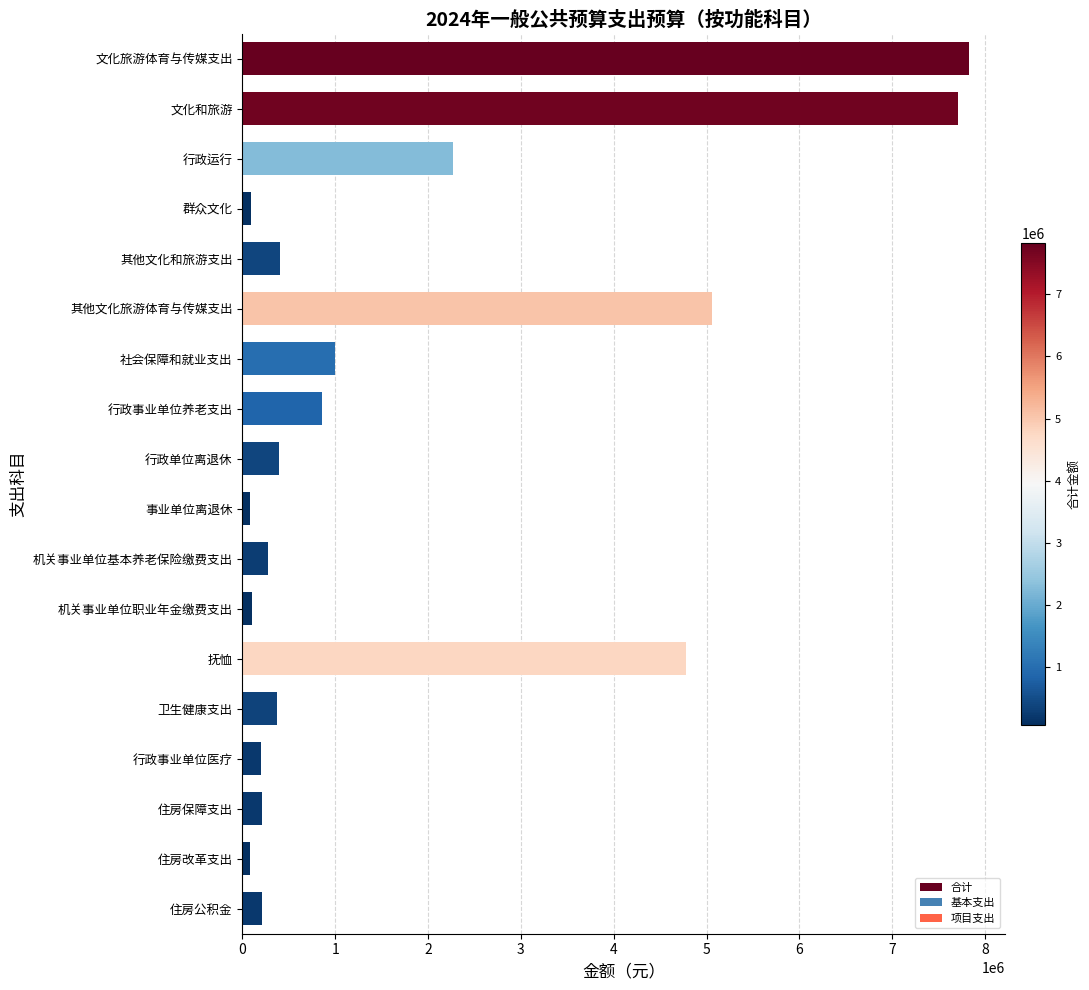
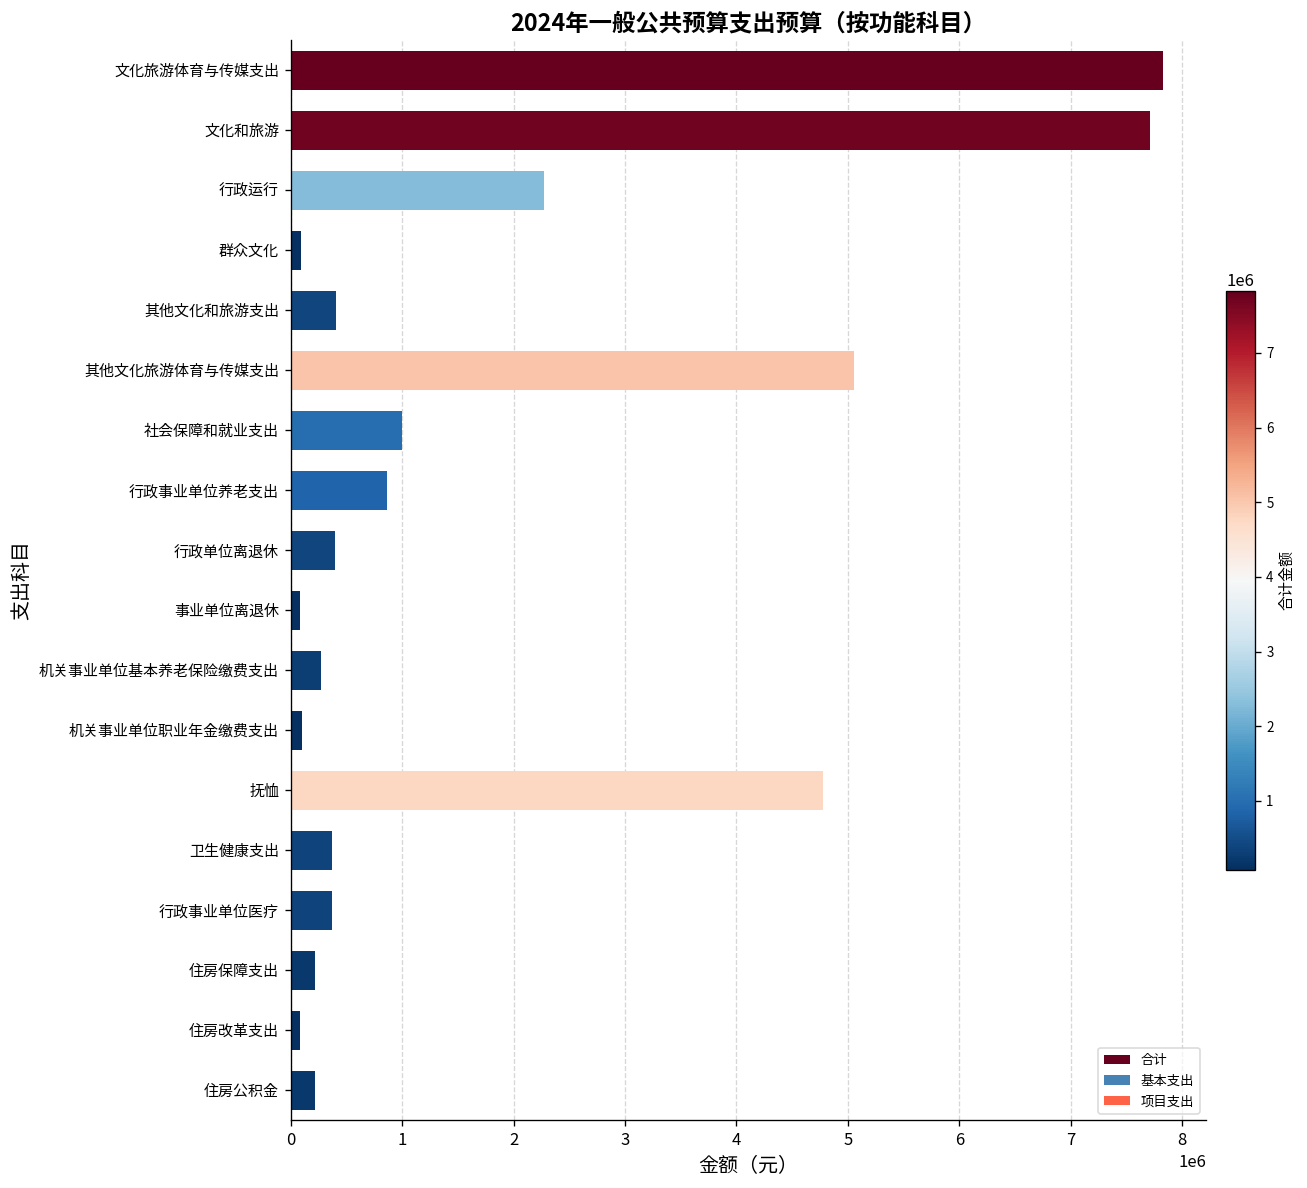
合计, 行政事业单位医疗: 200000 -> 400000
